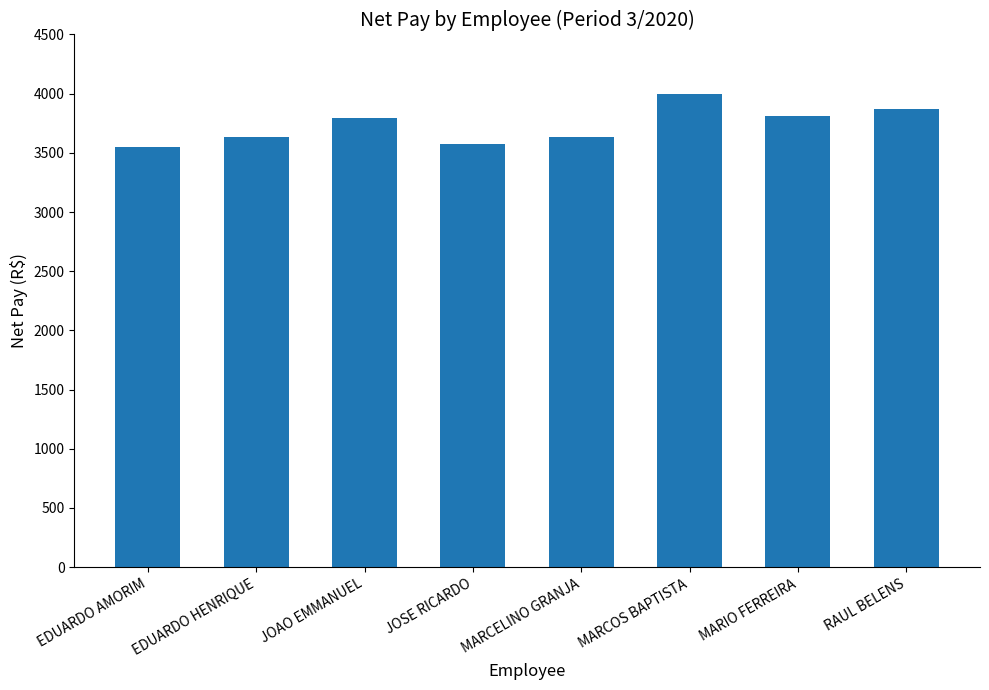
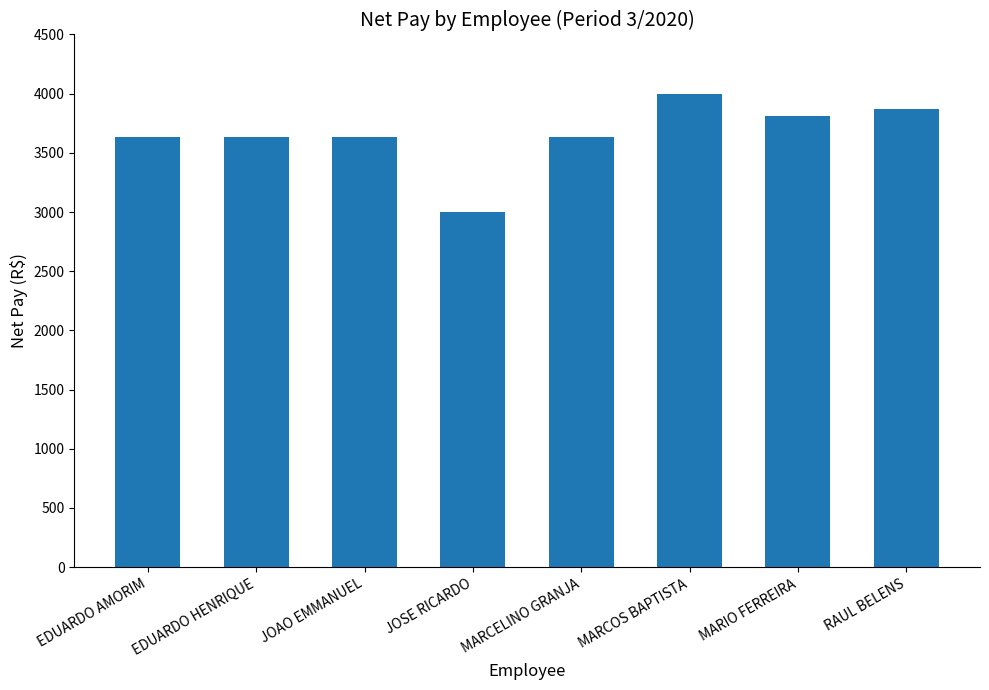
EDUARDO AMORIM: 3550 -> 3630
JOAO EMMANUEL: 3790 -> 3630
JOSE RICARDO: 3580 -> 3000
